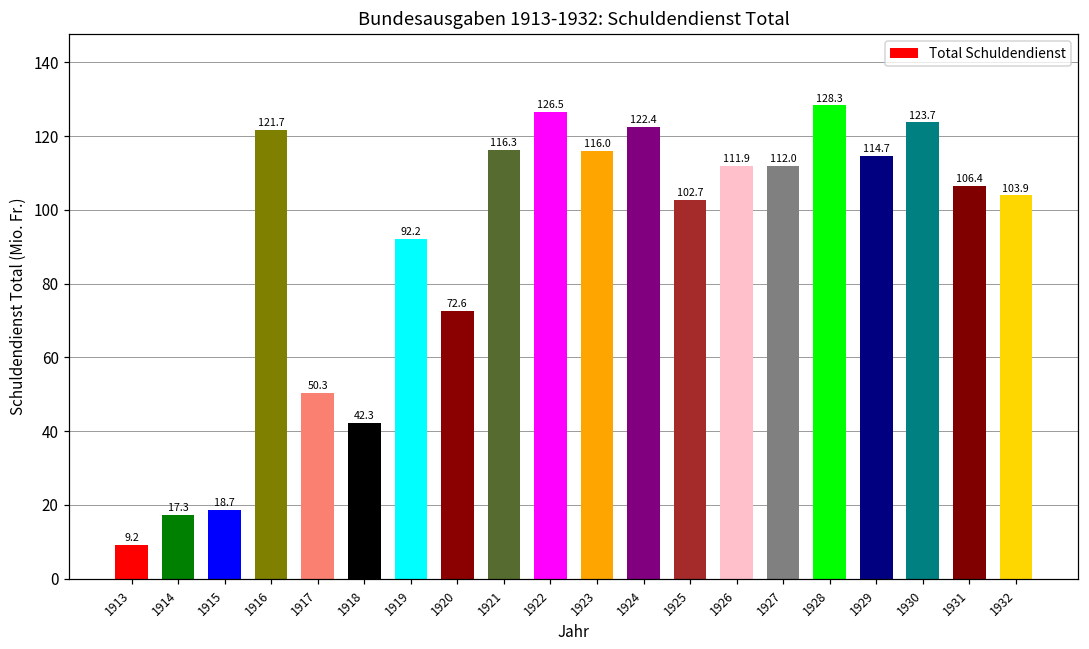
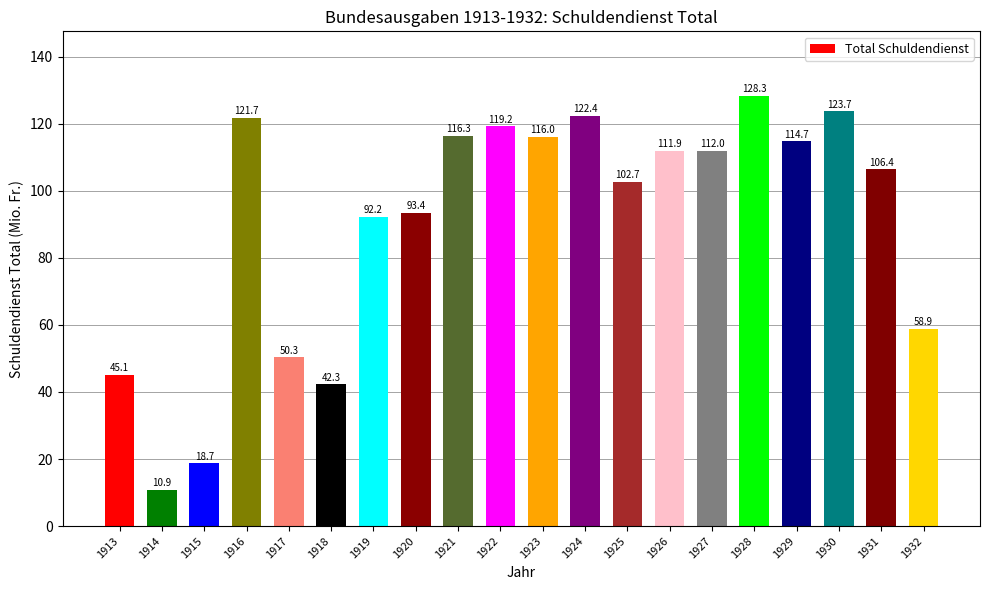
1913: 9.2 -> 45.1
1914: 17.3 -> 10.9
1920: 72.6 -> 93.4
1922: 126.5 -> 119.2
1932: 103.9 -> 58.9
